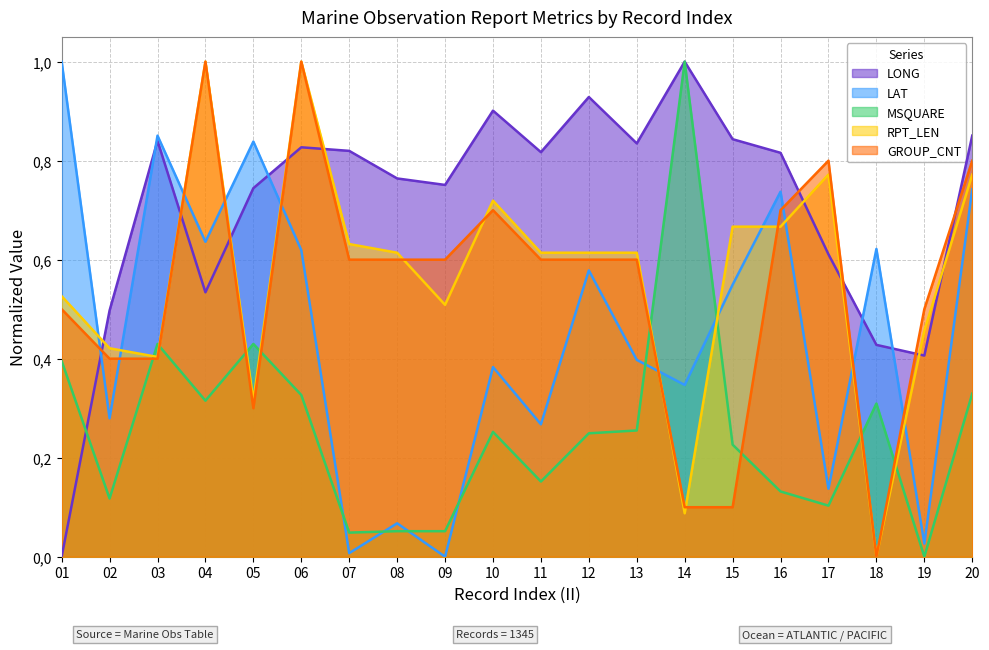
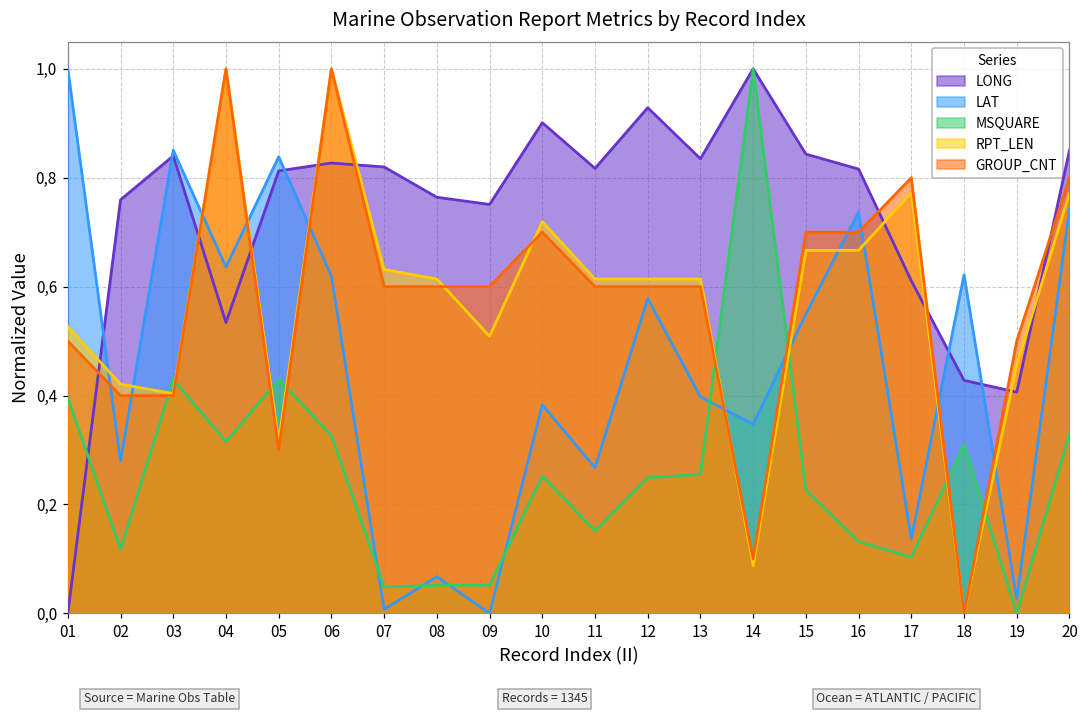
LONG, 02: 5.0 -> 7.6
LONG, 05: 7.4 -> 8.1
GROUP_CNT, 15: 1.0 -> 7.0
